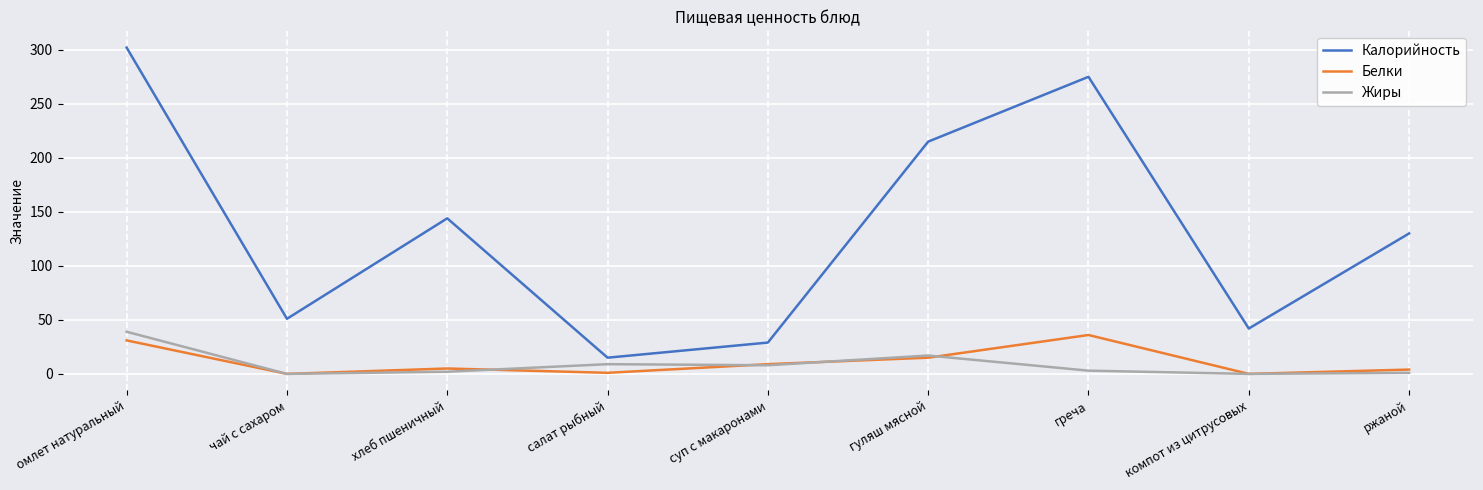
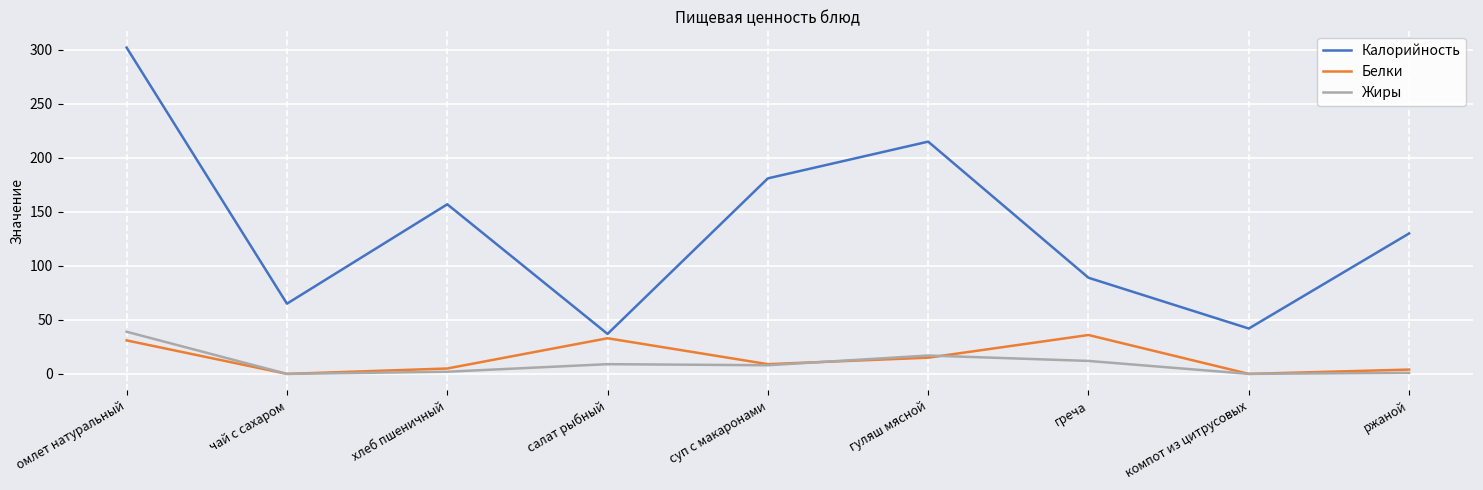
Калорийность, чай с сахаром: 51 -> 65
Калорийность, хлеб пшеничный: 144 -> 157
Калорийность, салат рыбный: 15 -> 37
Белки, салат рыбный: 1 -> 33
Калорийность, суп с макаронами: 29 -> 181
Калорийность, греча: 275 -> 89
Жиры, греча: 3 -> 12
